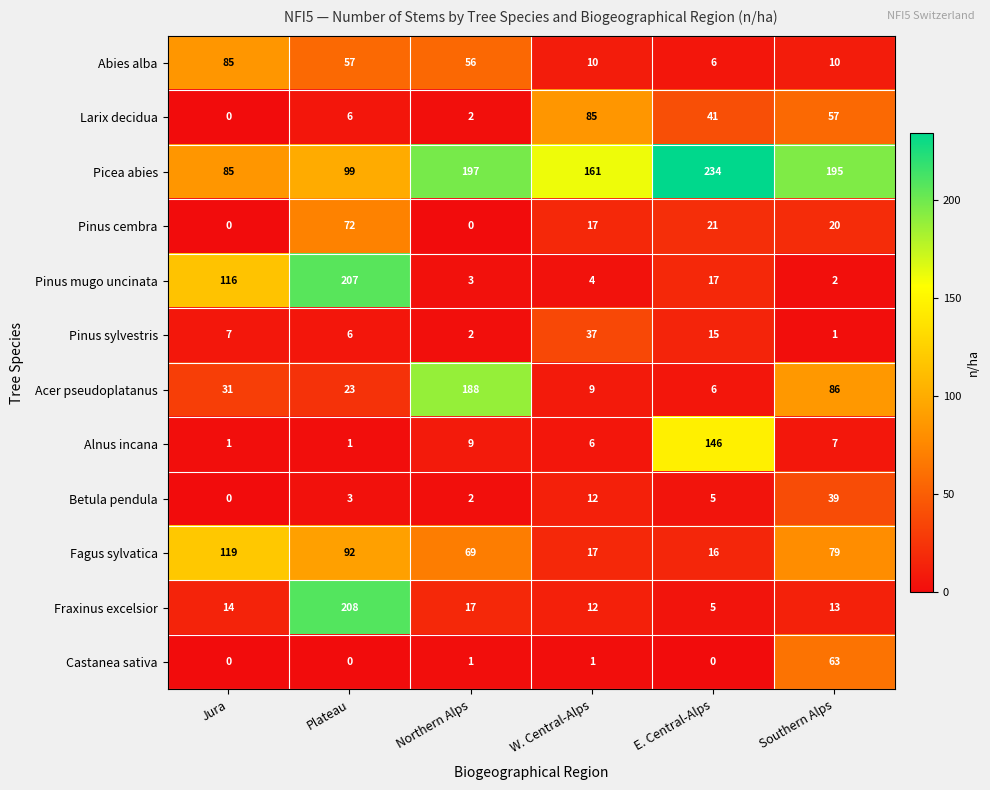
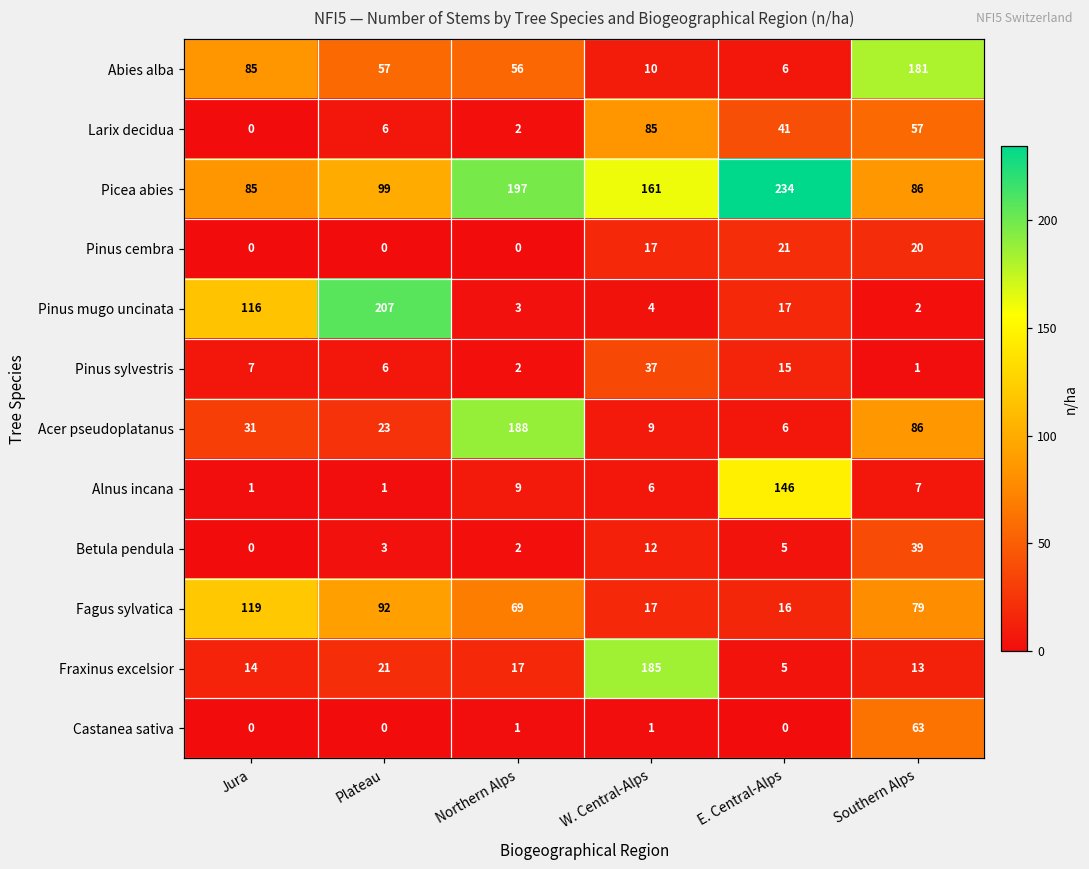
Abies alba, Southern Alps: 10 -> 181
Picea abies, Southern Alps: 195 -> 86
Pinus cembra, Plateau: 72 -> 0
Fraxinus excelsior, Plateau: 208 -> 21
Fraxinus excelsior, W. Central-Alps: 12 -> 185
